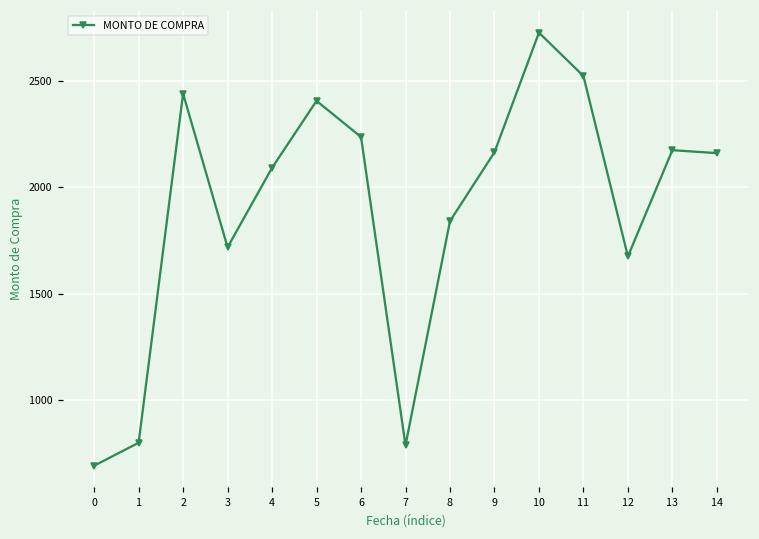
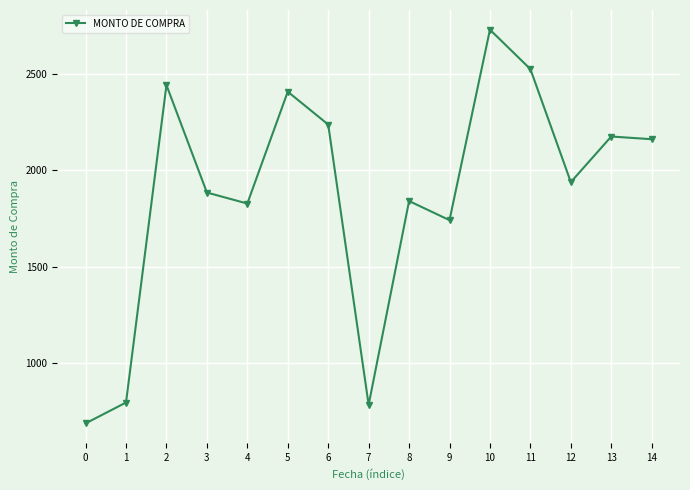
3: 1720 -> 1890
4: 2090 -> 1830
9: 2170 -> 1740
12: 1680 -> 1940
